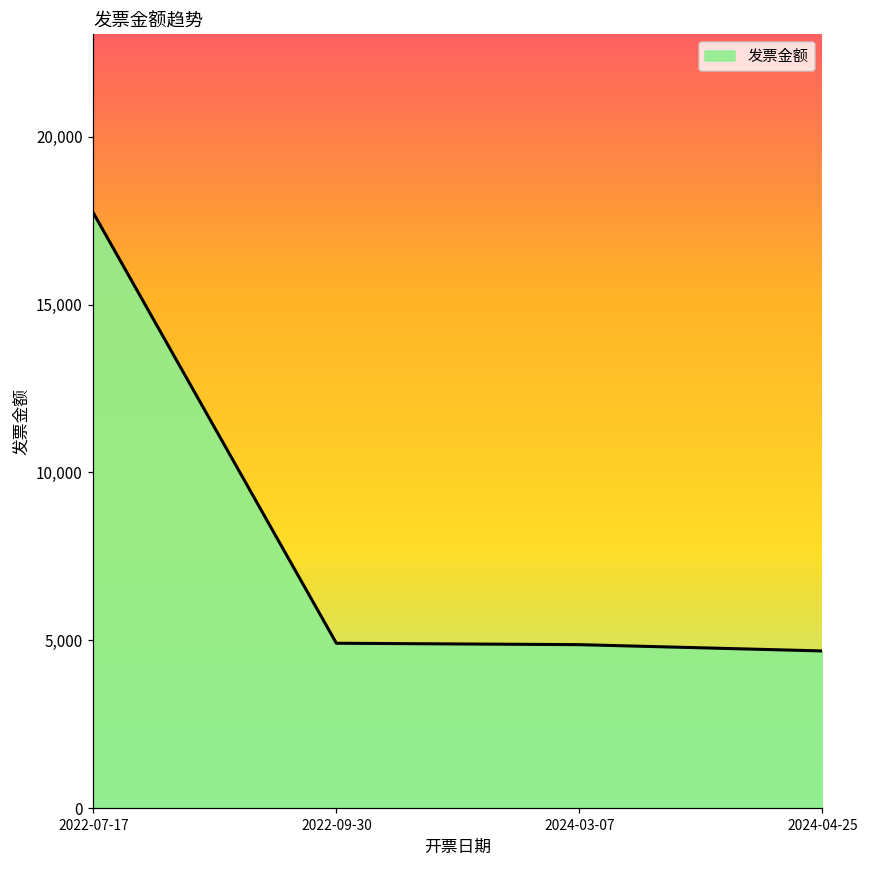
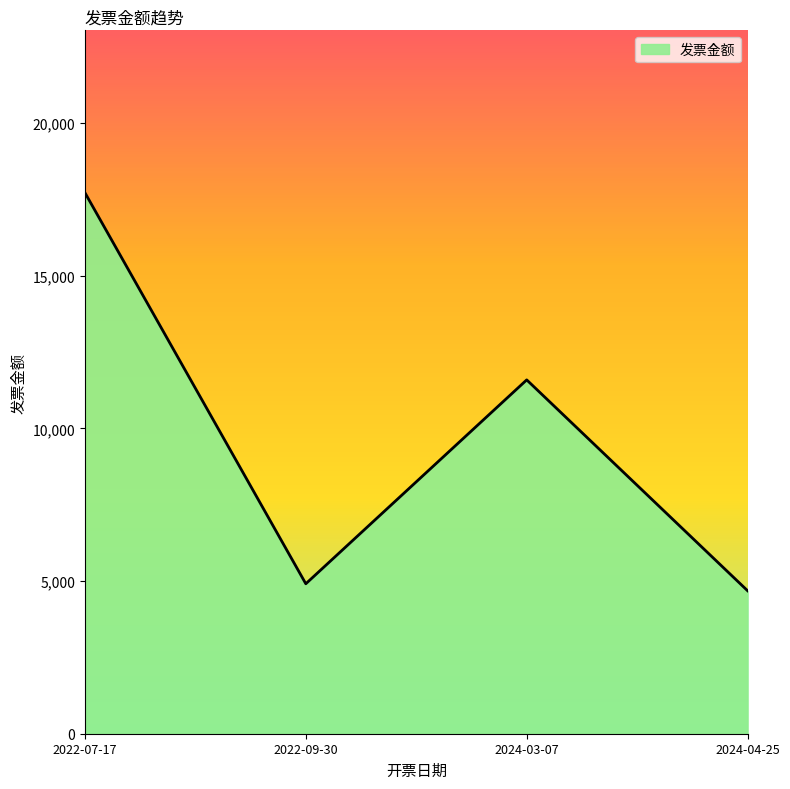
2024-03-07: 4,900 -> 11,600
